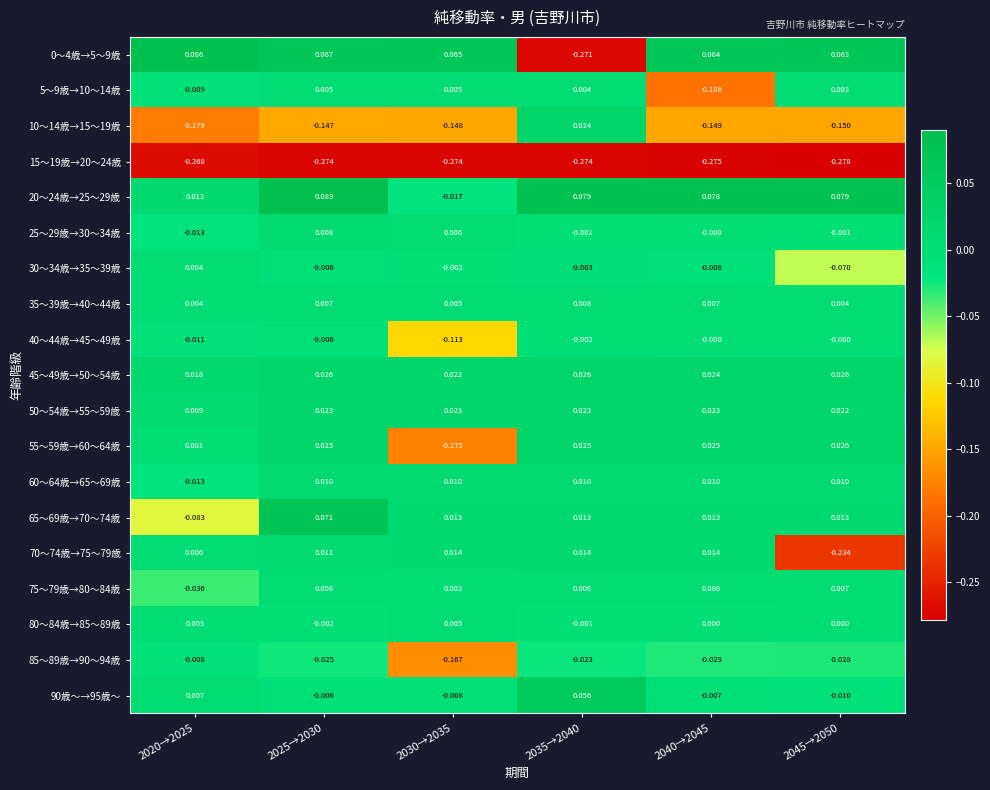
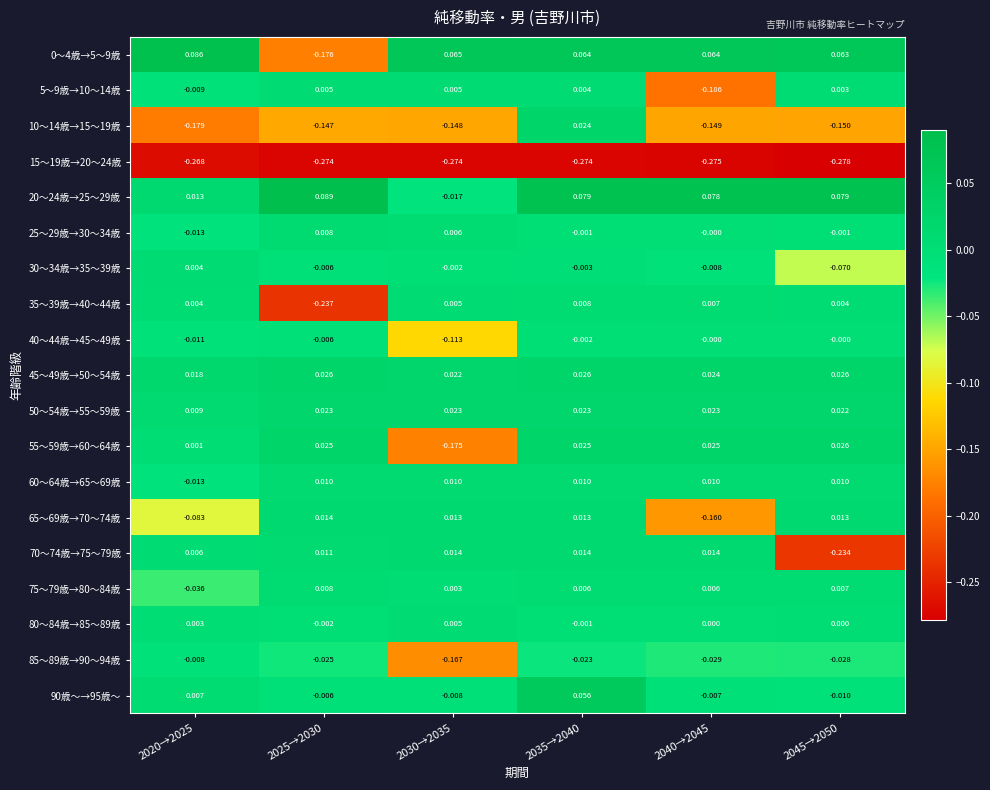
0～4歳→5～9歳, 2025→2030: 0.067 -> -0.176
0～4歳→5～9歳, 2035→2040: -0.271 -> 0.064
35～39歳→40～44歳, 2025→2030: 0.007 -> -0.237
65～69歳→70～74歳, 2025→2030: 0.071 -> 0.014
65～69歳→70～74歳, 2040→2045: 0.013 -> -0.160
